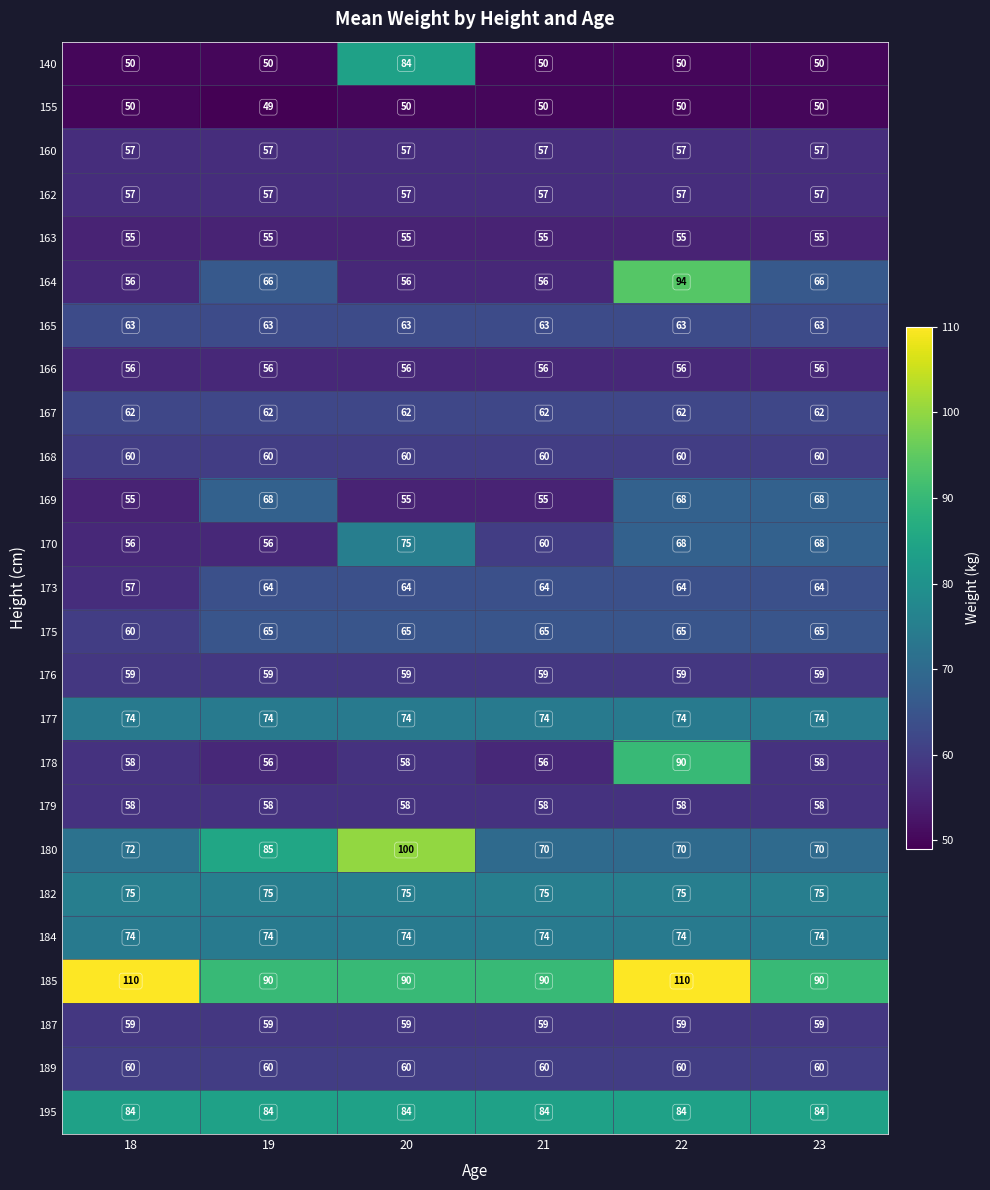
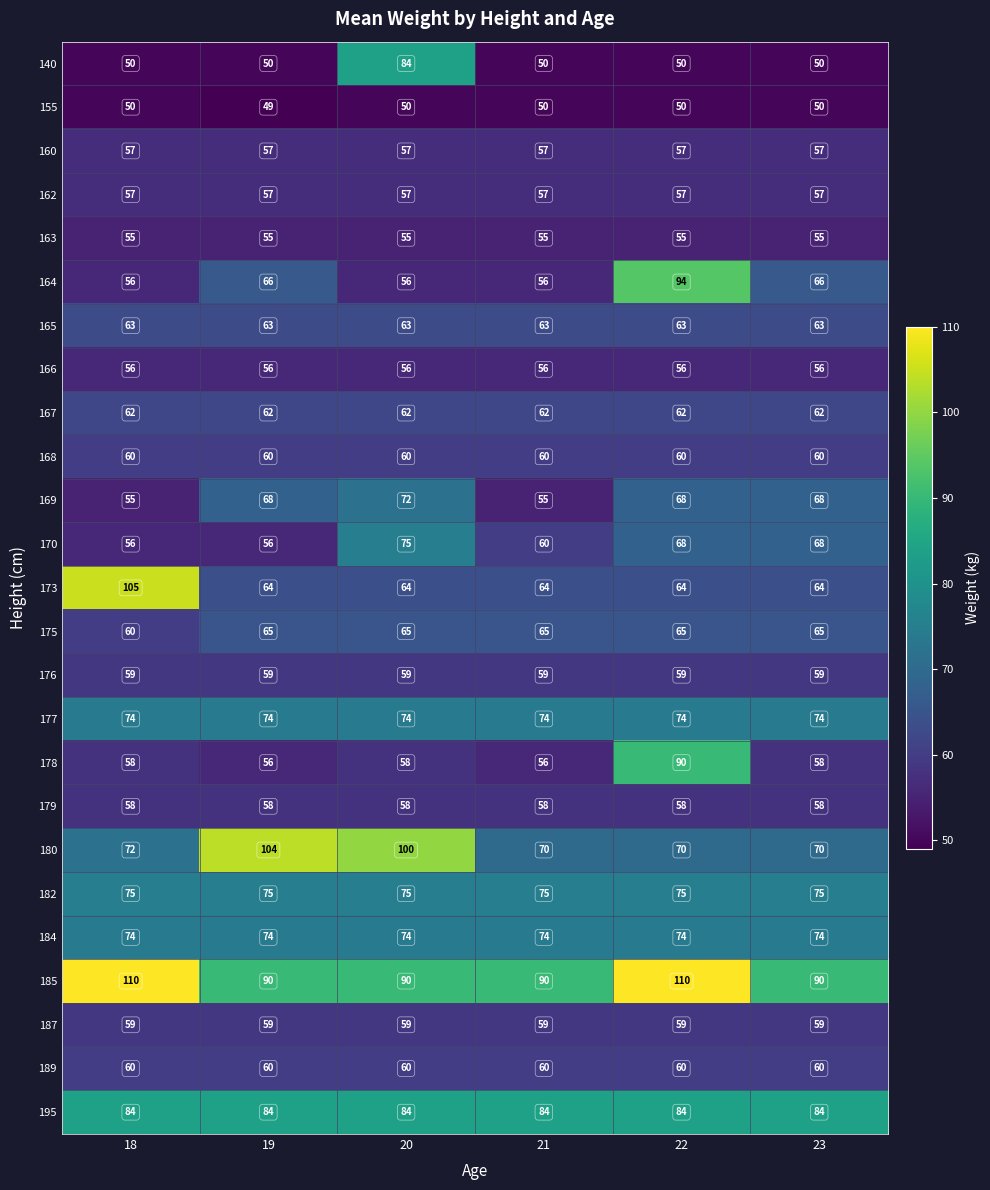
169, 20: 55 -> 72
173, 18: 57 -> 105
180, 19: 85 -> 104
